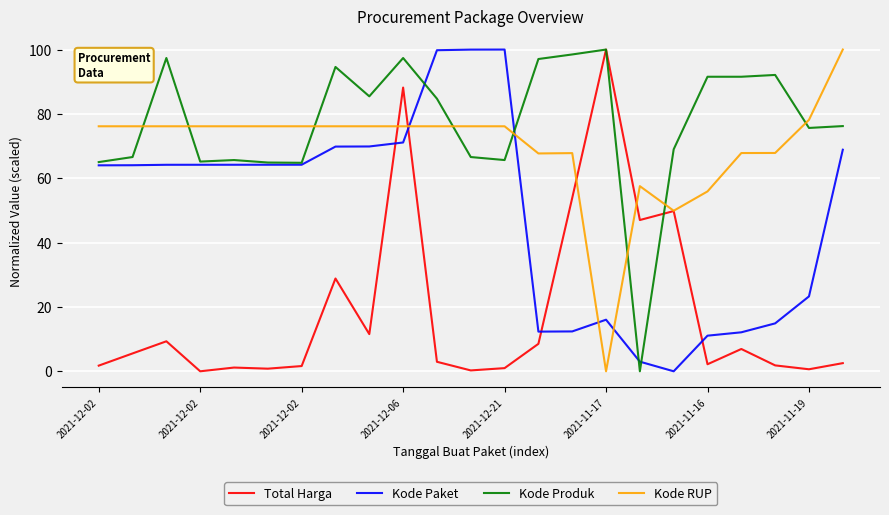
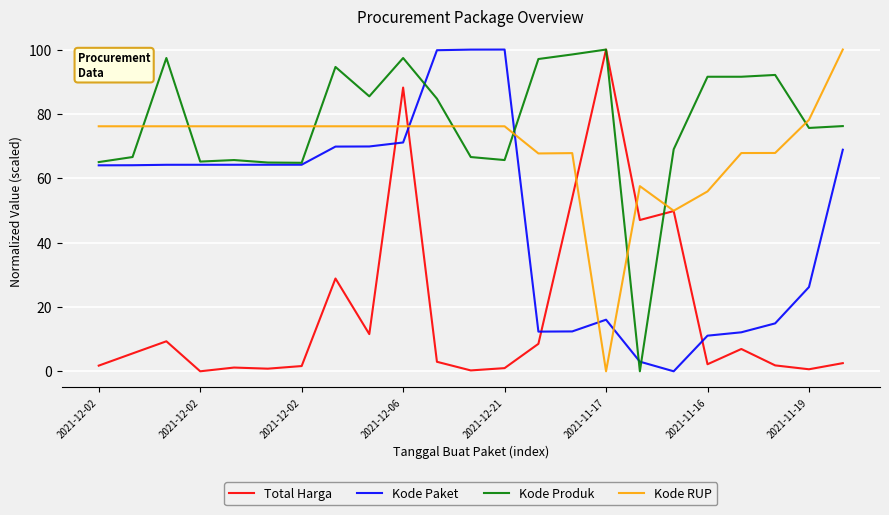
Kode Paket, 2021-11-19: 23 -> 26
